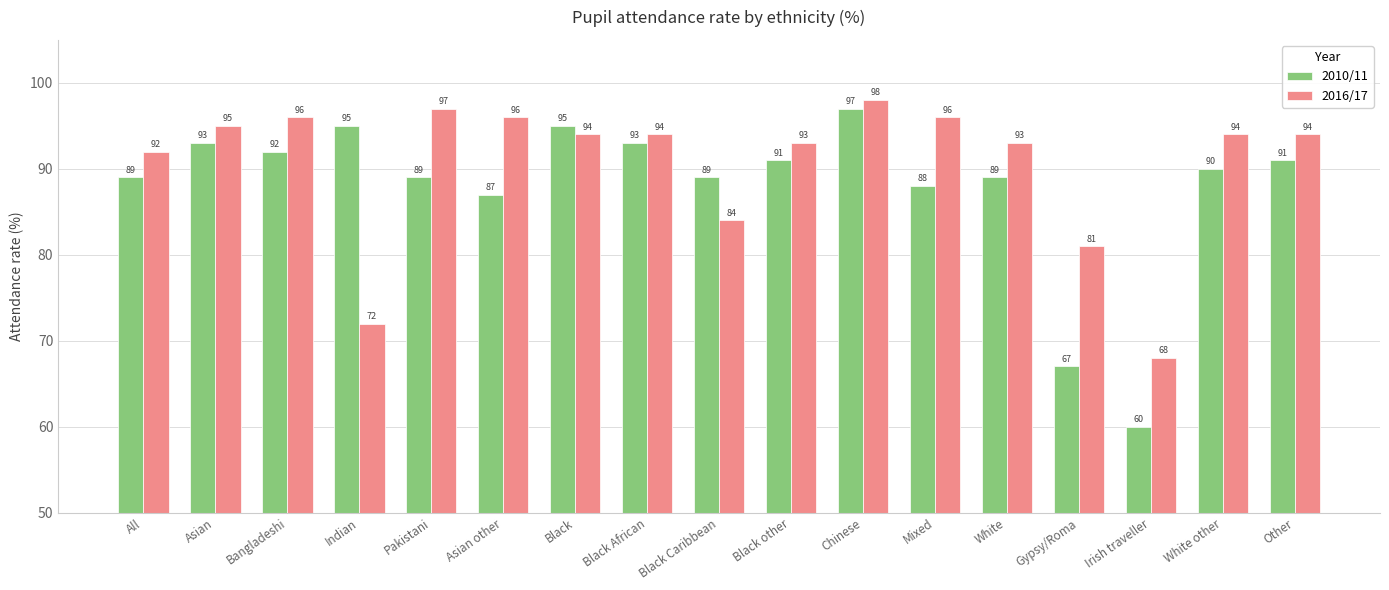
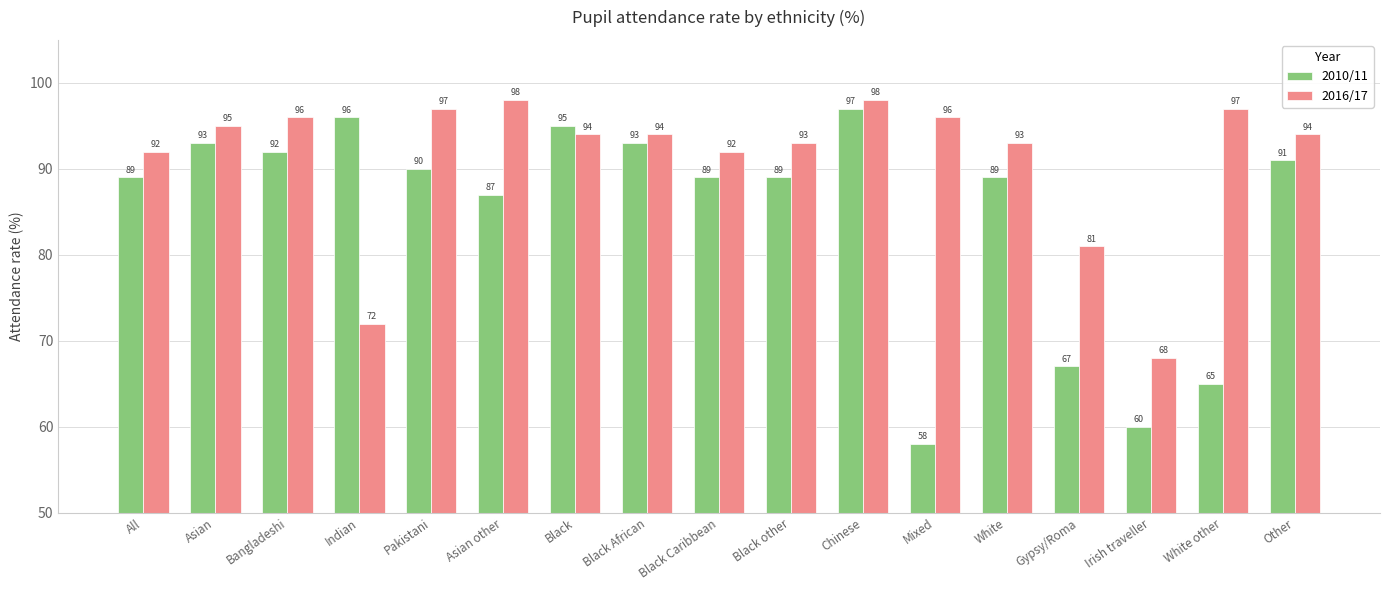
2010/11, Indian: 95 -> 96
2010/11, Pakistani: 89 -> 90
2016/17, Asian other: 96 -> 98
2016/17, Black Caribbean: 84 -> 92
2010/11, Black other: 91 -> 89
2010/11, Mixed: 88 -> 58
2010/11, White other: 90 -> 65
2016/17, White other: 94 -> 97
